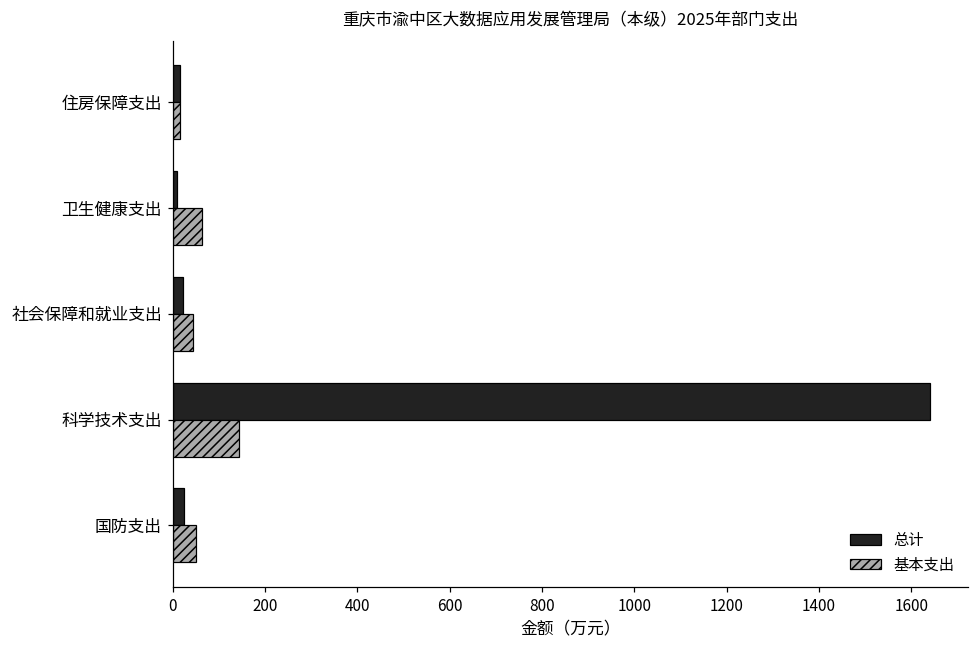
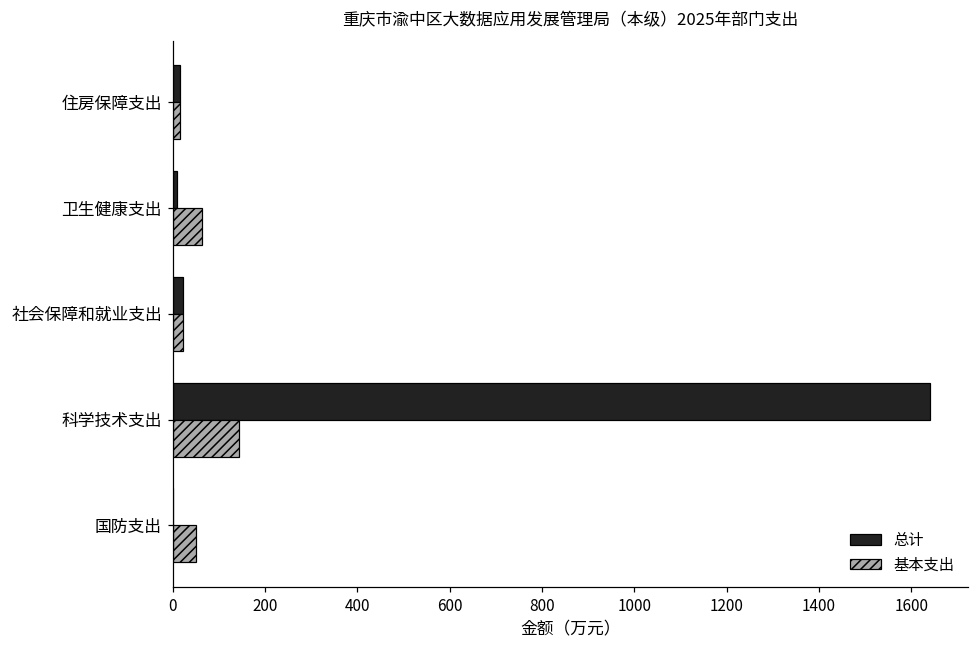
基本支出, 社会保障和就业支出: 40 -> 20
总计, 国防支出: 20 -> 0
